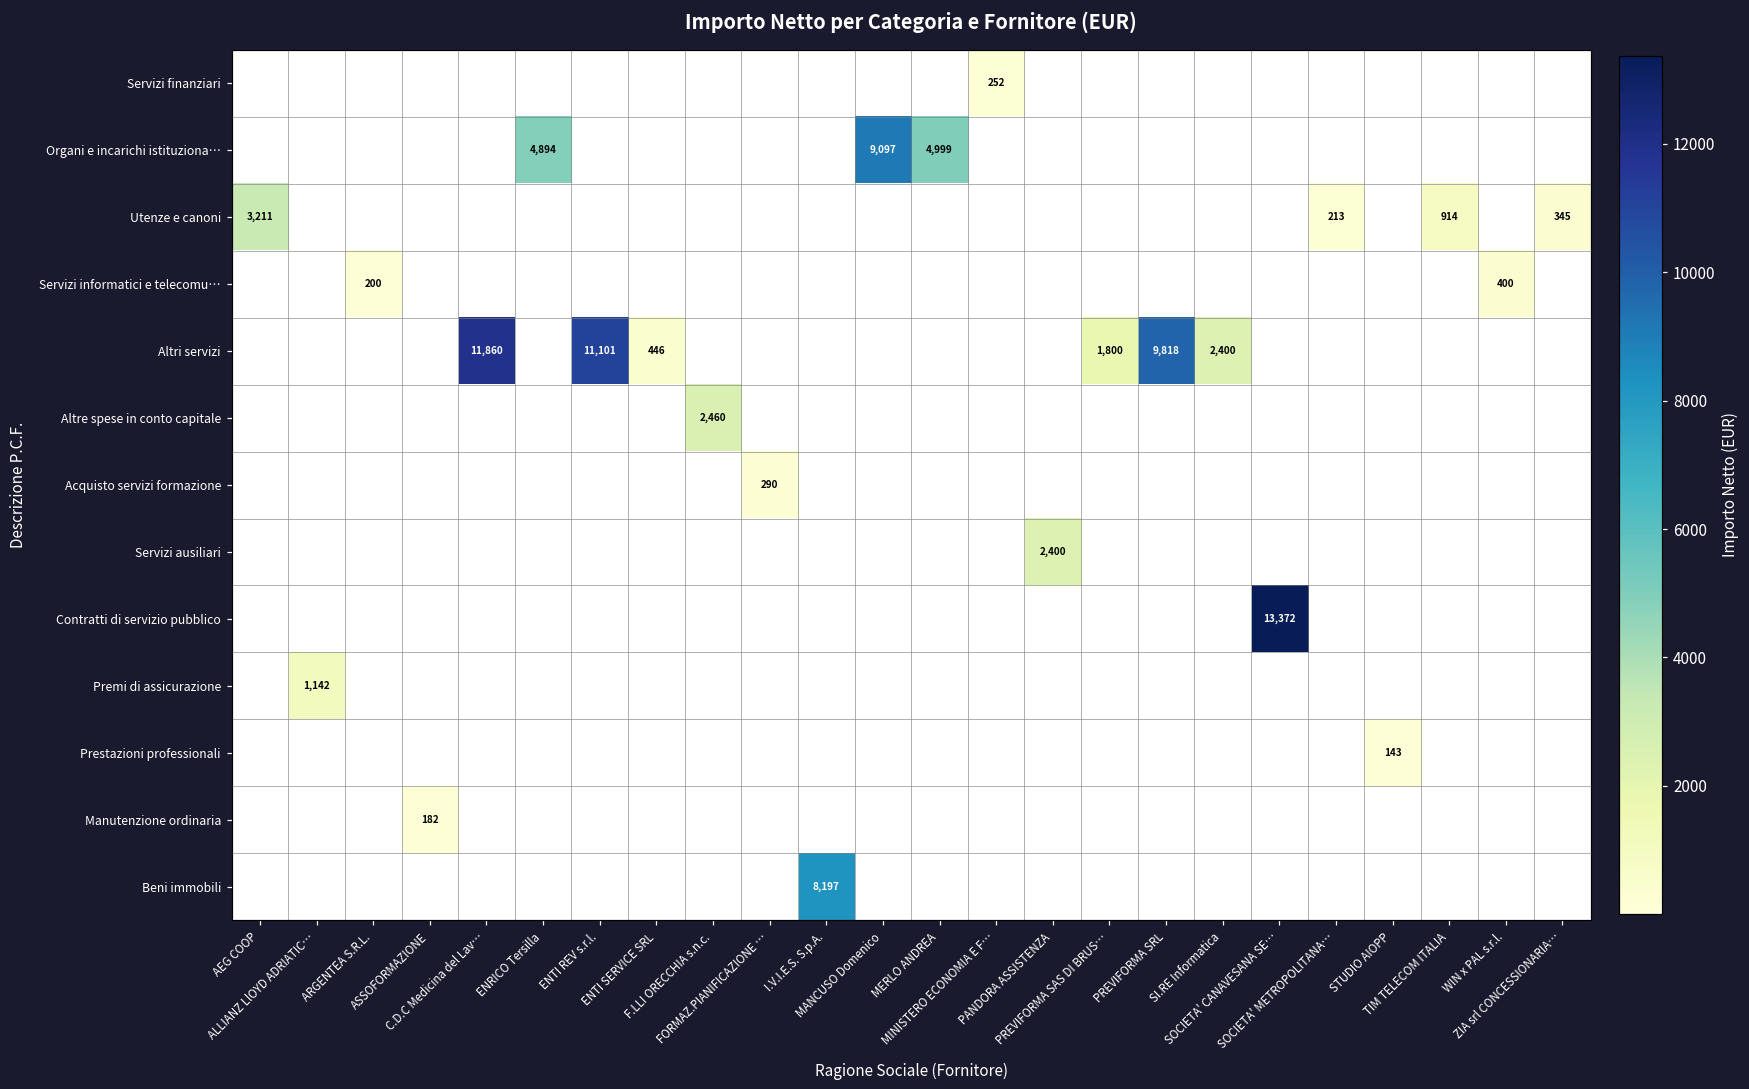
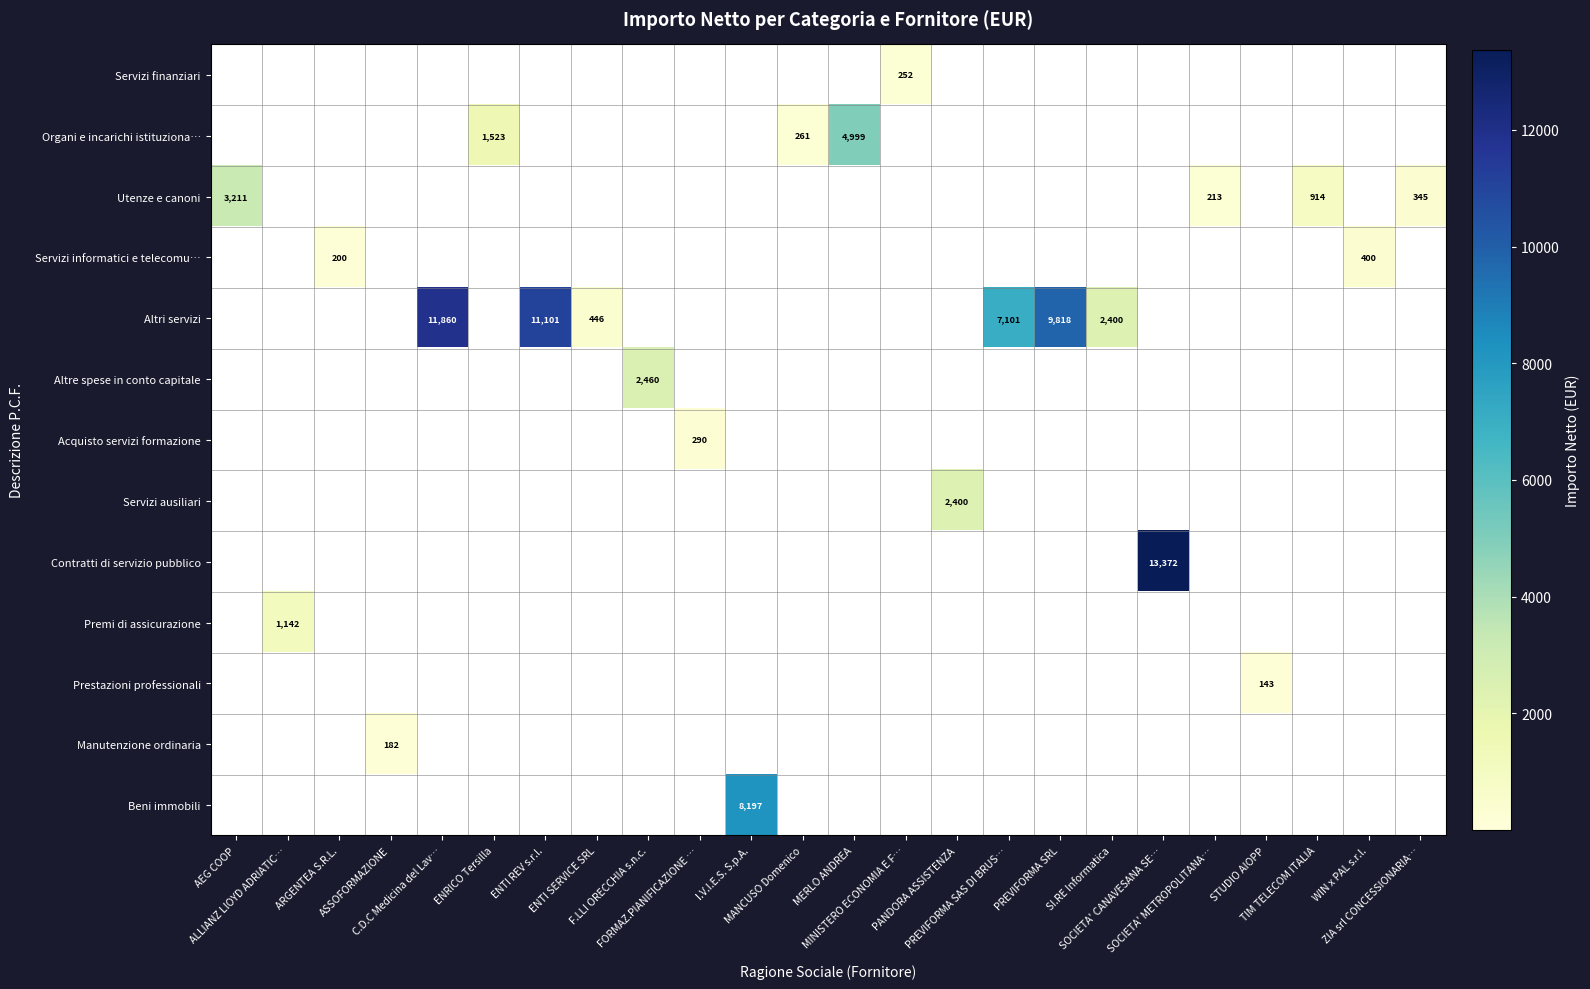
Organi e incarichi istituziona…, ENRICO Tersilla: 4,894 -> 1,523
Organi e incarichi istituziona…, MANCUSO Domenico: 9,097 -> 261
Altri servizi, PREVIFORMA SAS DI BRUS…: 1,800 -> 7,101
